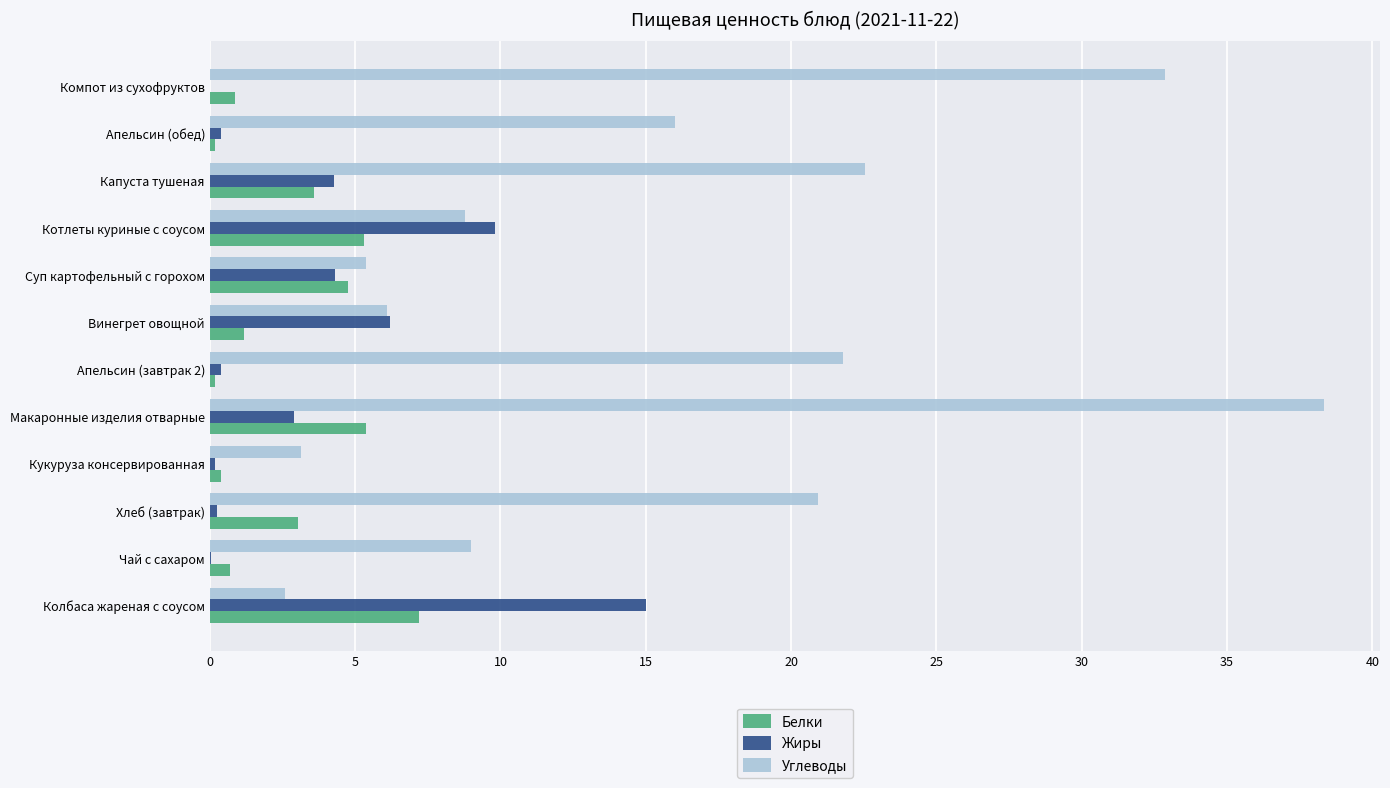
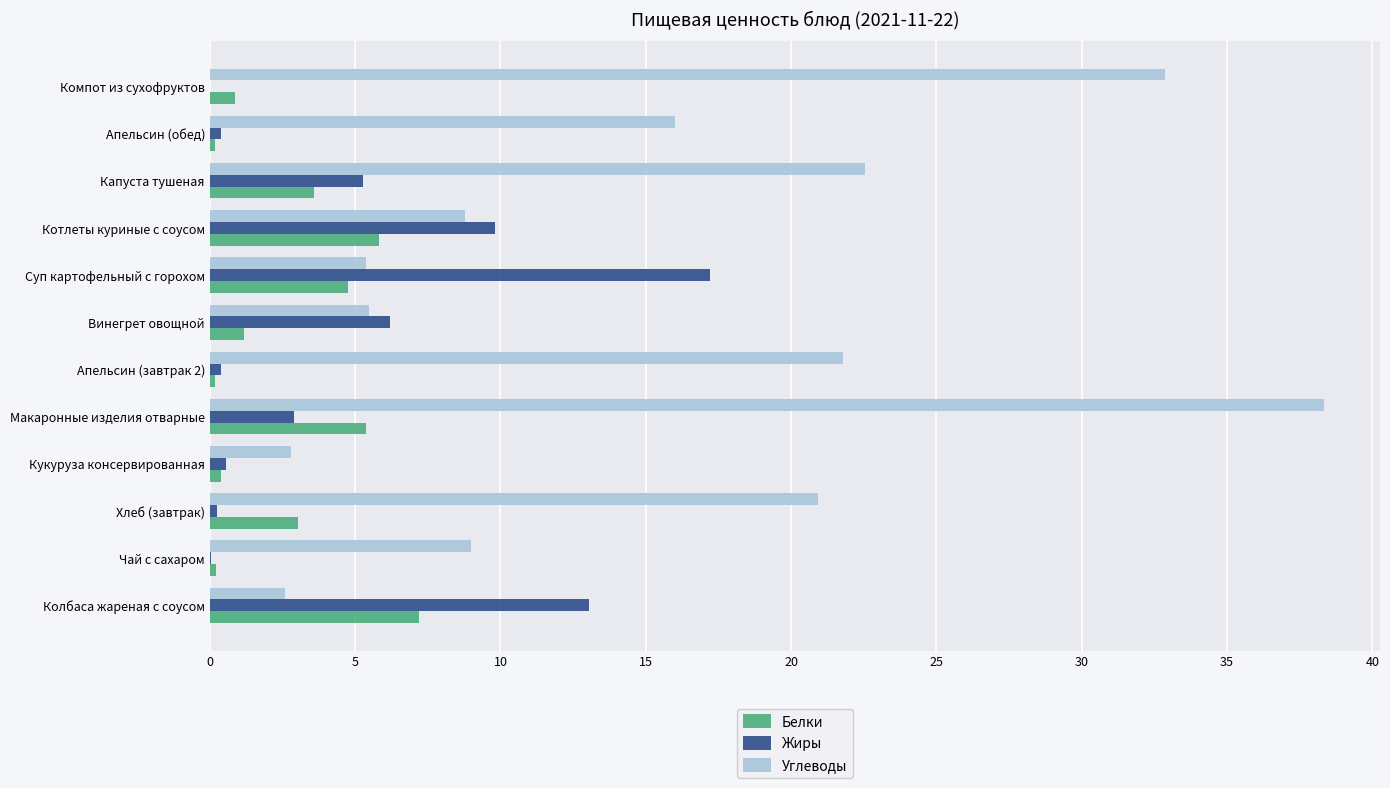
Жиры, Капуста тушеная: 4.3 -> 5.3
Белки, Котлеты куриные с соусом: 5.3 -> 5.8
Жиры, Суп картофельный с горохом: 4.3 -> 17.2
Углеводы, Винегрет овощной: 6.1 -> 5.5
Углеводы, Кукуруза консервированная: 3.1 -> 2.8
Жиры, Кукуруза консервированная: 0.2 -> 0.6
Белки, Чай с сахаром: 0.7 -> 0.2
Жиры, Колбаса жареная с соусом: 15.0 -> 13.0
